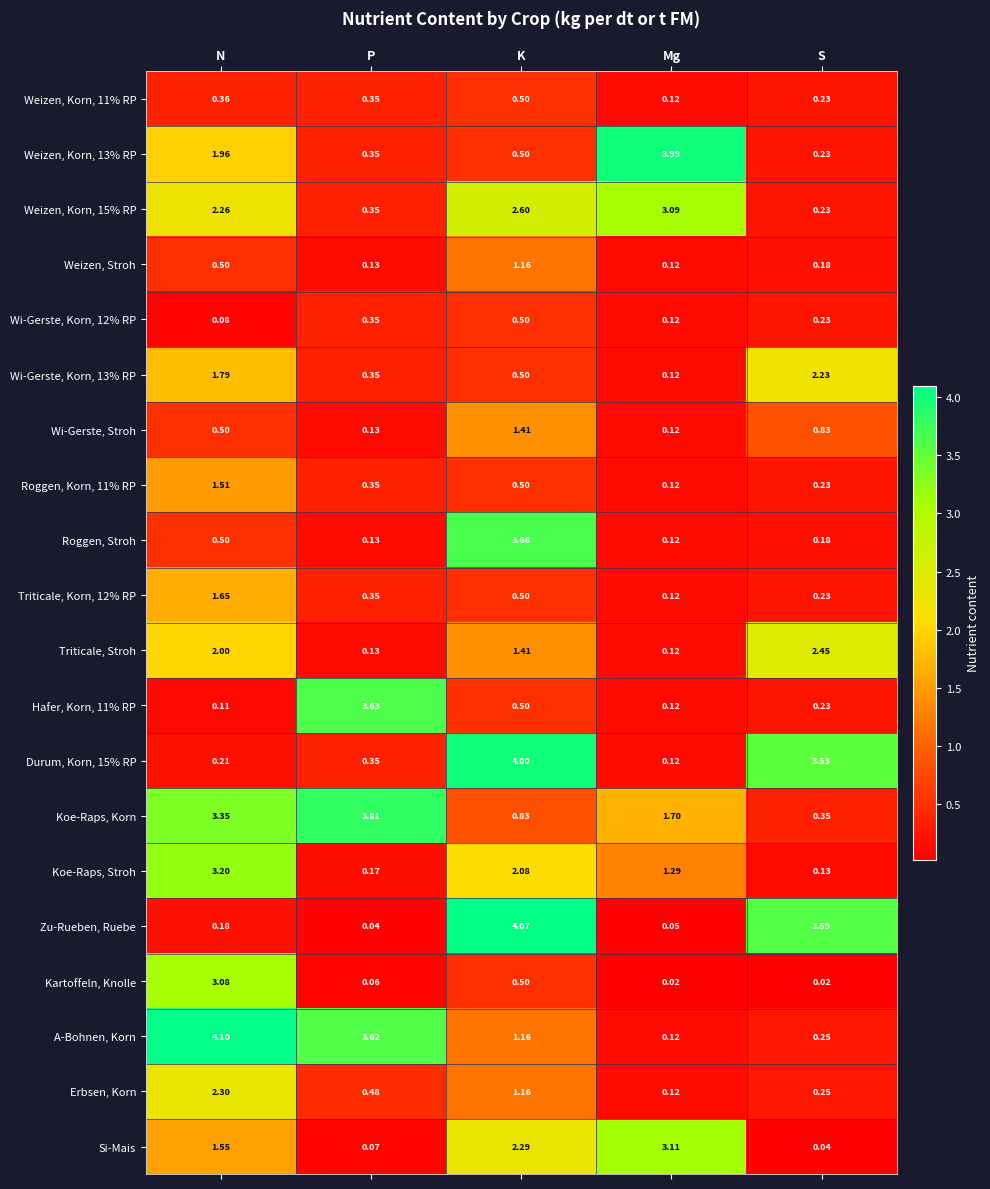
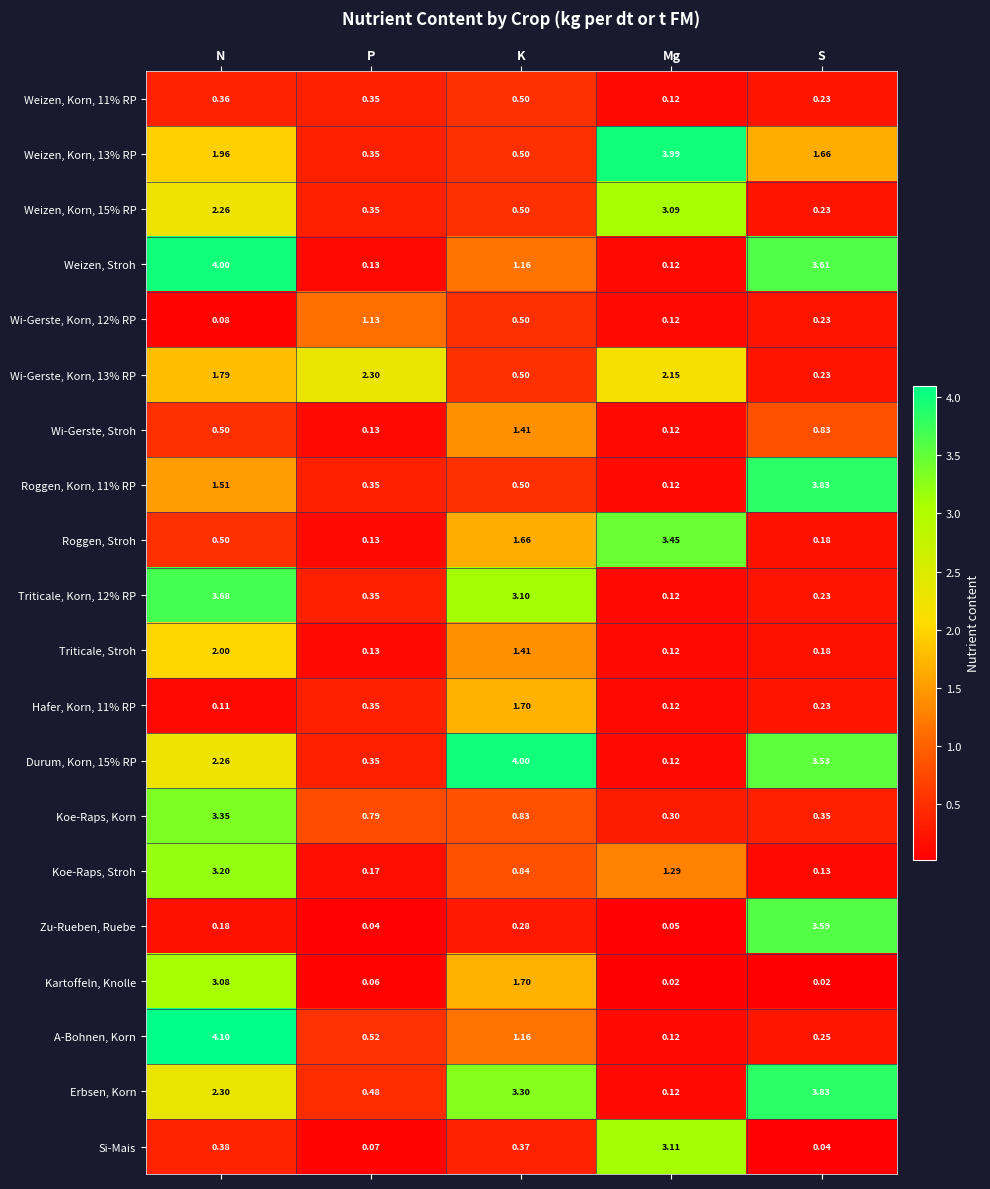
Weizen, Korn, 13% RP, S: 0.23 -> 1.66
Weizen, Korn, 15% RP, K: 2.60 -> 0.50
Weizen, Stroh, N: 0.50 -> 4.00
Weizen, Stroh, S: 0.18 -> 3.61
Wi-Gerste, Korn, 12% RP, P: 0.35 -> 1.13
Wi-Gerste, Korn, 13% RP, P: 0.35 -> 2.30
Wi-Gerste, Korn, 13% RP, Mg: 0.12 -> 2.15
Wi-Gerste, Korn, 13% RP, S: 2.23 -> 0.23
Roggen, Korn, 11% RP, S: 0.23 -> 3.83
Roggen, Stroh, K: 3.66 -> 1.66
Roggen, Stroh, Mg: 0.12 -> 3.45
Triticale, Korn, 12% RP, N: 1.65 -> 3.68
Triticale, Korn, 12% RP, K: 0.50 -> 3.10
Triticale, Stroh, S: 2.45 -> 0.18
Hafer, Korn, 11% RP, P: 3.63 -> 0.35
Hafer, Korn, 11% RP, K: 0.50 -> 1.70
Durum, Korn, 15% RP, N: 0.21 -> 2.26
Koe-Raps, Korn, P: 3.81 -> 0.79
Koe-Raps, Korn, Mg: 1.70 -> 0.30
Koe-Raps, Stroh, K: 2.08 -> 0.84
Zu-Rueben, Ruebe, K: 4.07 -> 0.28
Kartoffeln, Knolle, K: 0.50 -> 1.70
A-Bohnen, Korn, P: 3.62 -> 0.52
Erbsen, Korn, K: 1.16 -> 3.30
Erbsen, Korn, S: 0.25 -> 3.83
Si-Mais, N: 1.55 -> 0.38
Si-Mais, K: 2.29 -> 0.37
